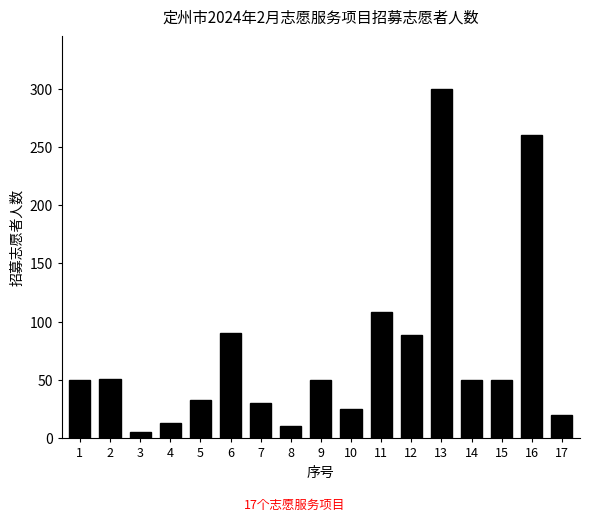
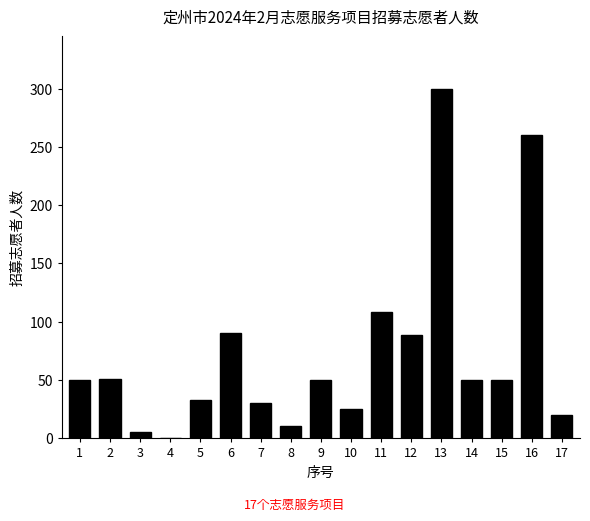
4: 13 -> 0
